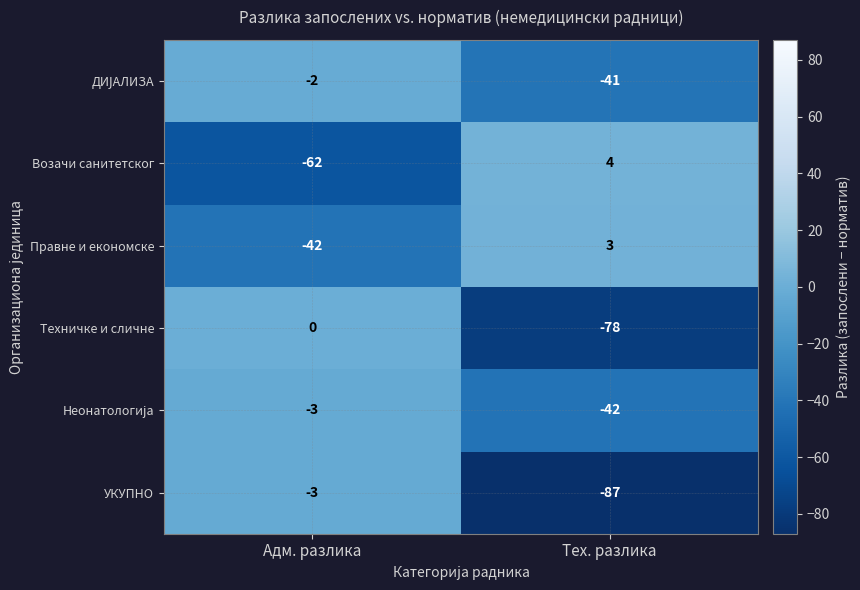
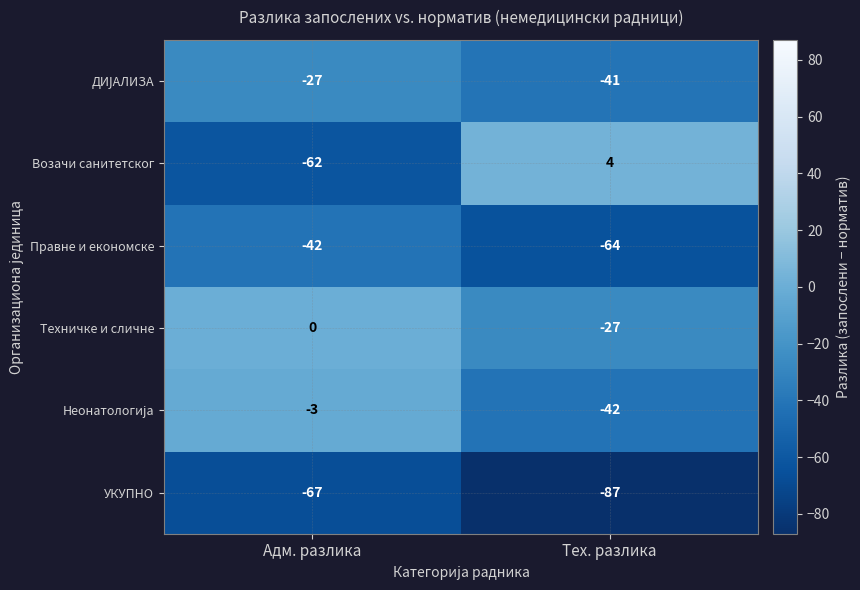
ДИЈАЛИЗА, Адм. разлика: -2 -> -27
Правне и економске, Тех. разлика: 3 -> -64
Техничке и сличне, Тех. разлика: -78 -> -27
УКУПНО, Адм. разлика: -3 -> -67
